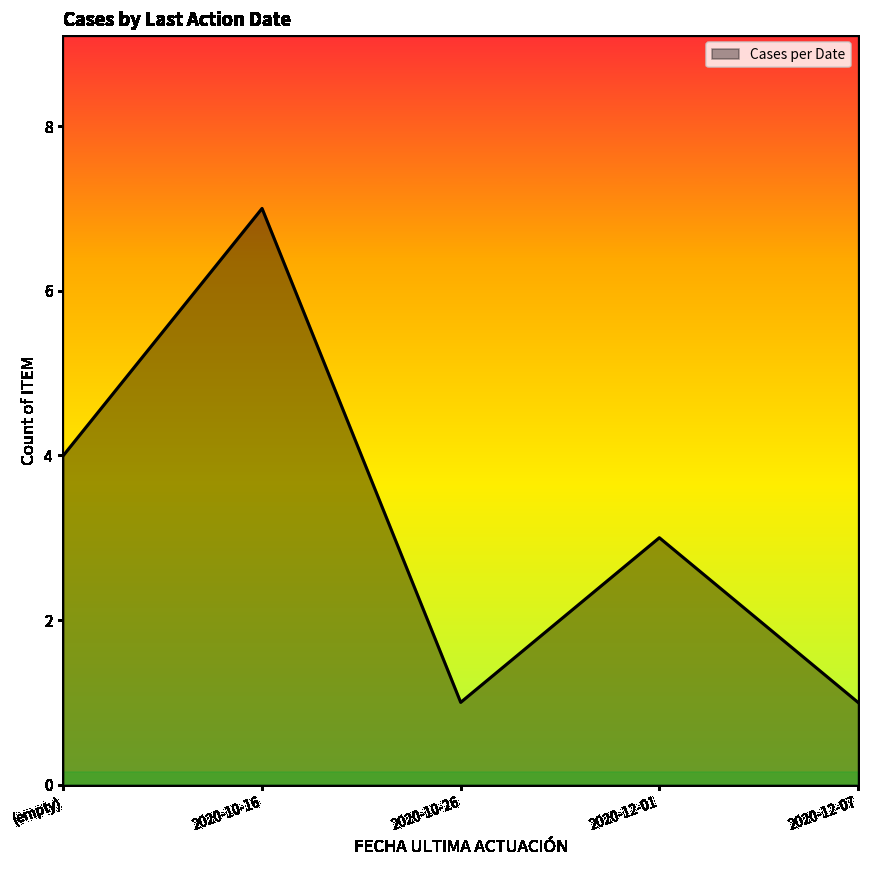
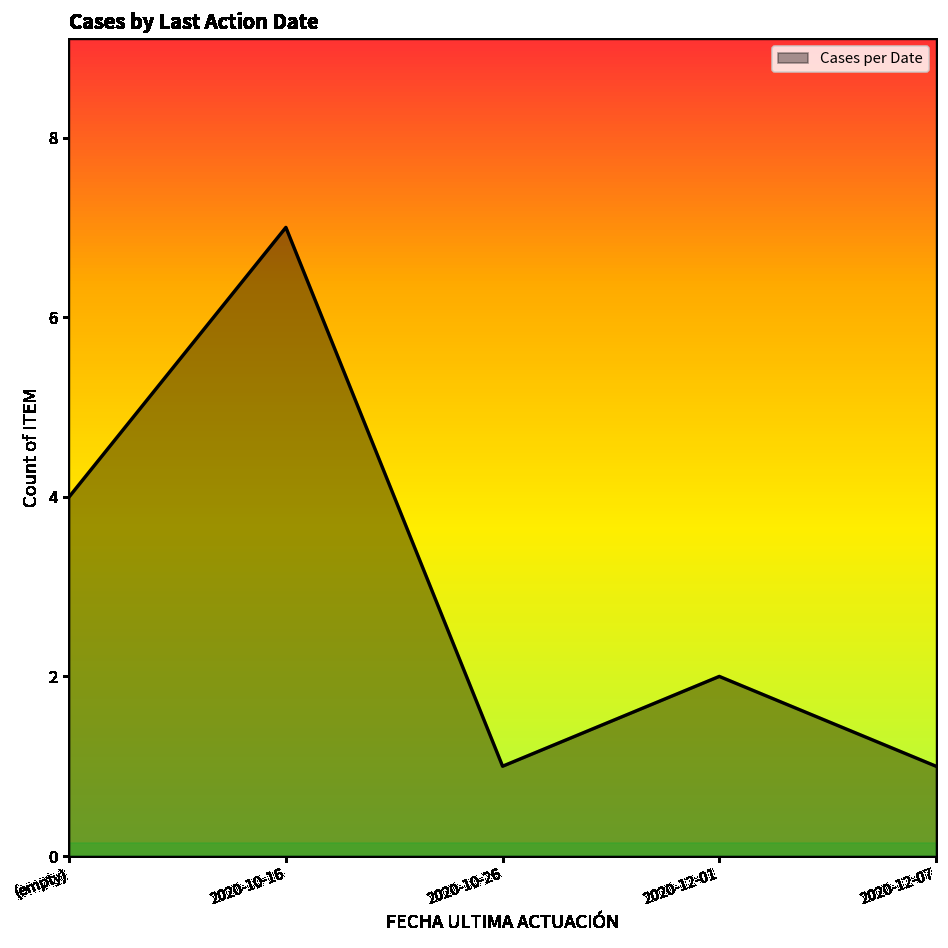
2020-12-01: 3 -> 2
